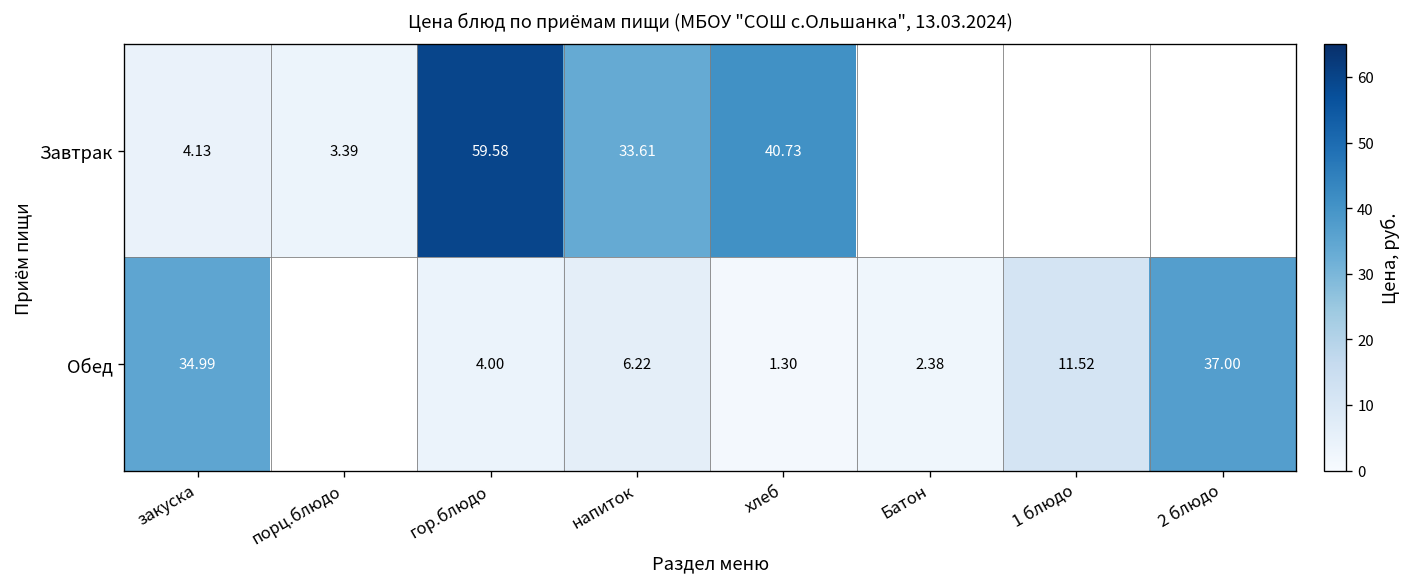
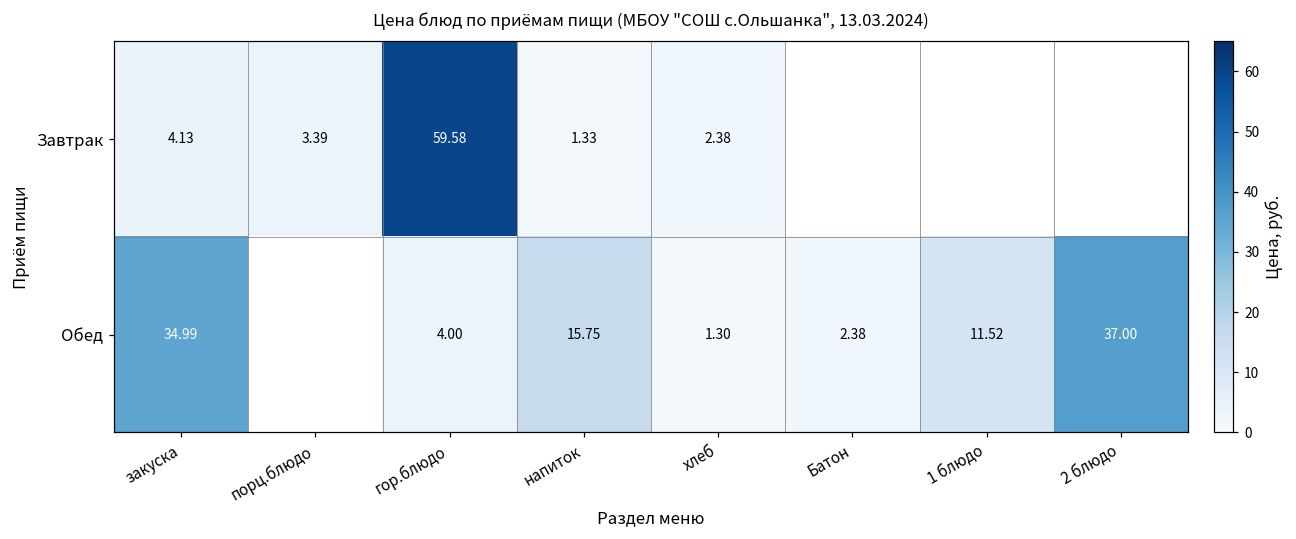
Завтрак, напиток: 33.61 -> 1.33
Завтрак, хлеб: 40.73 -> 2.38
Обед, напиток: 6.22 -> 15.75
